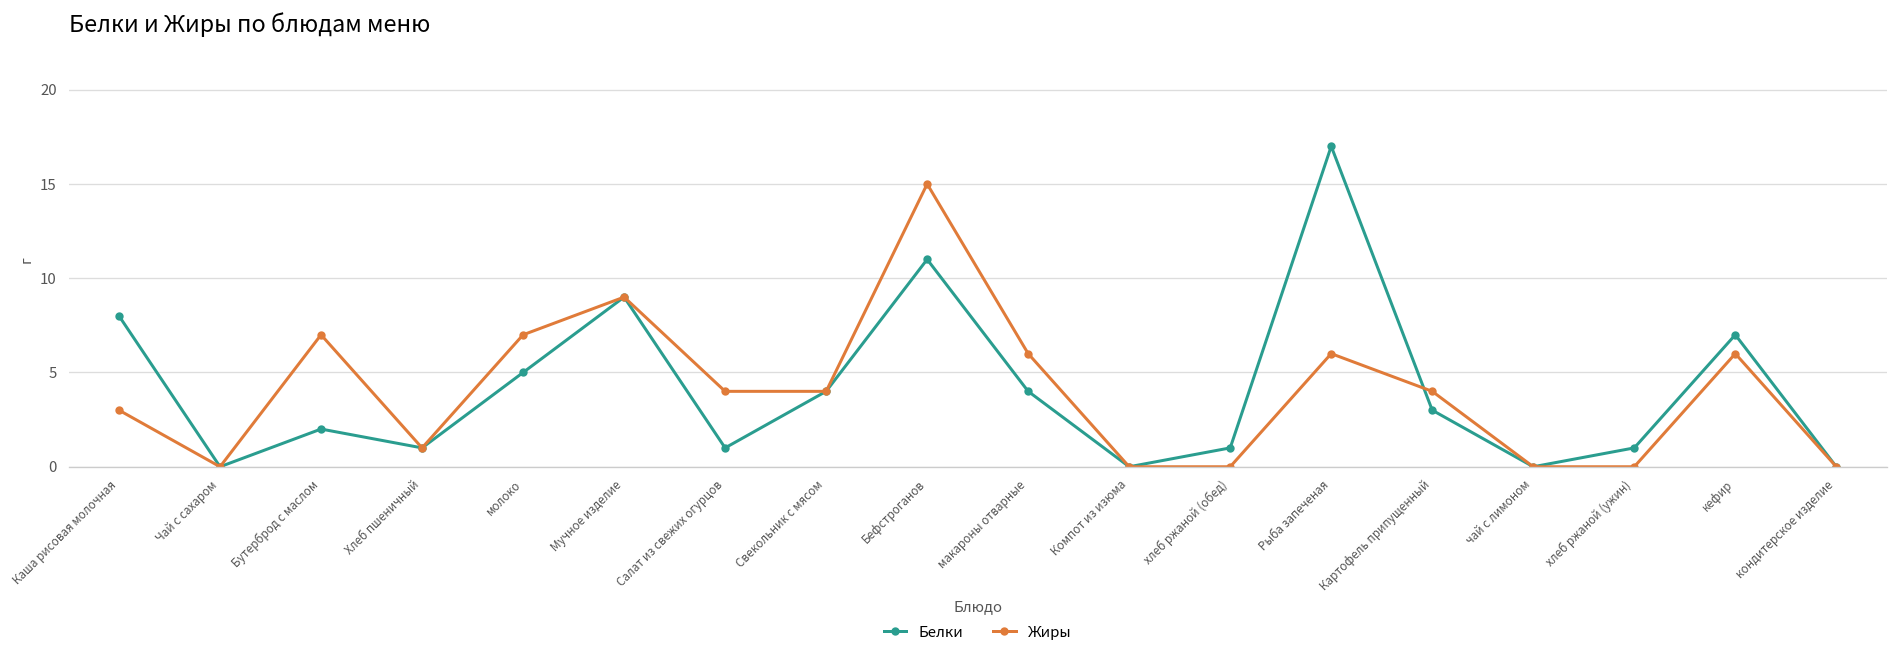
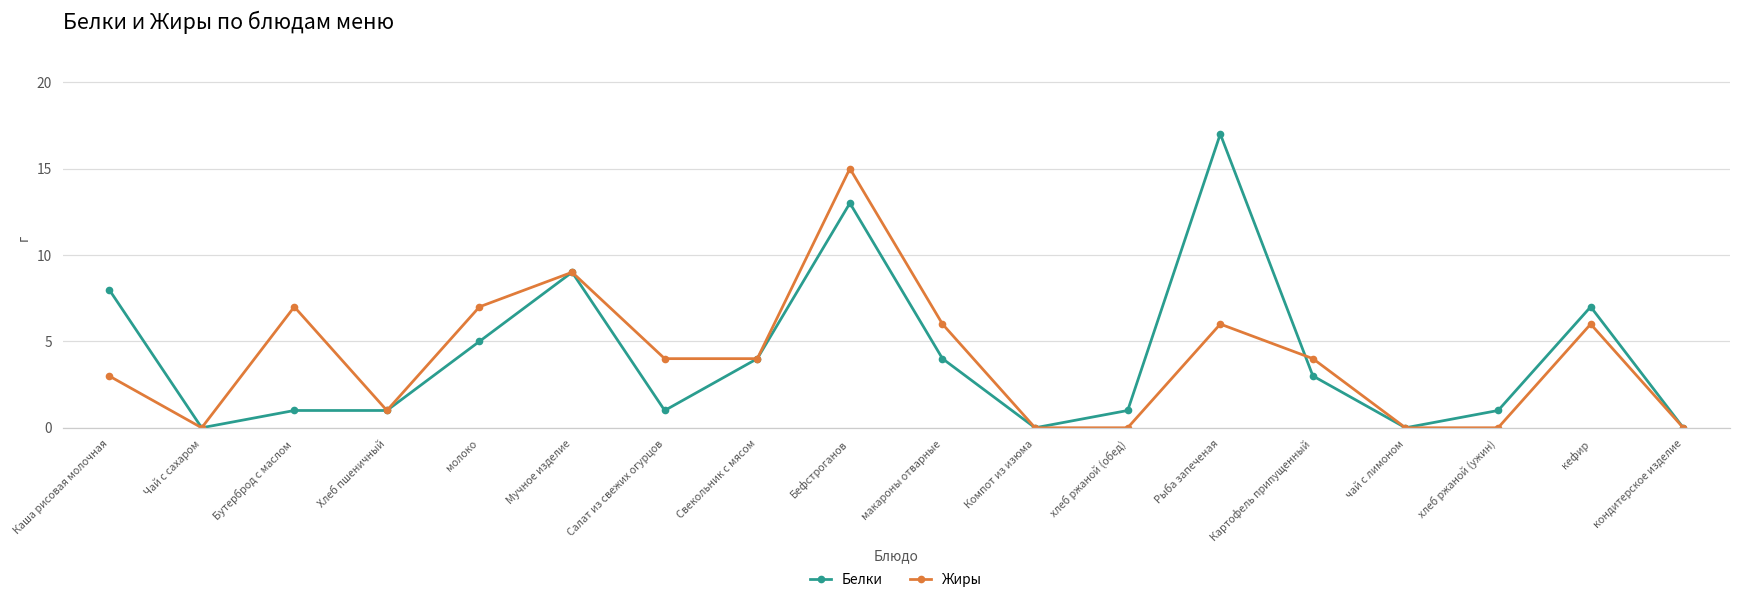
Белки, Бутерброд с маслом: 2 -> 1
Белки, Бефстроганов: 11 -> 13
